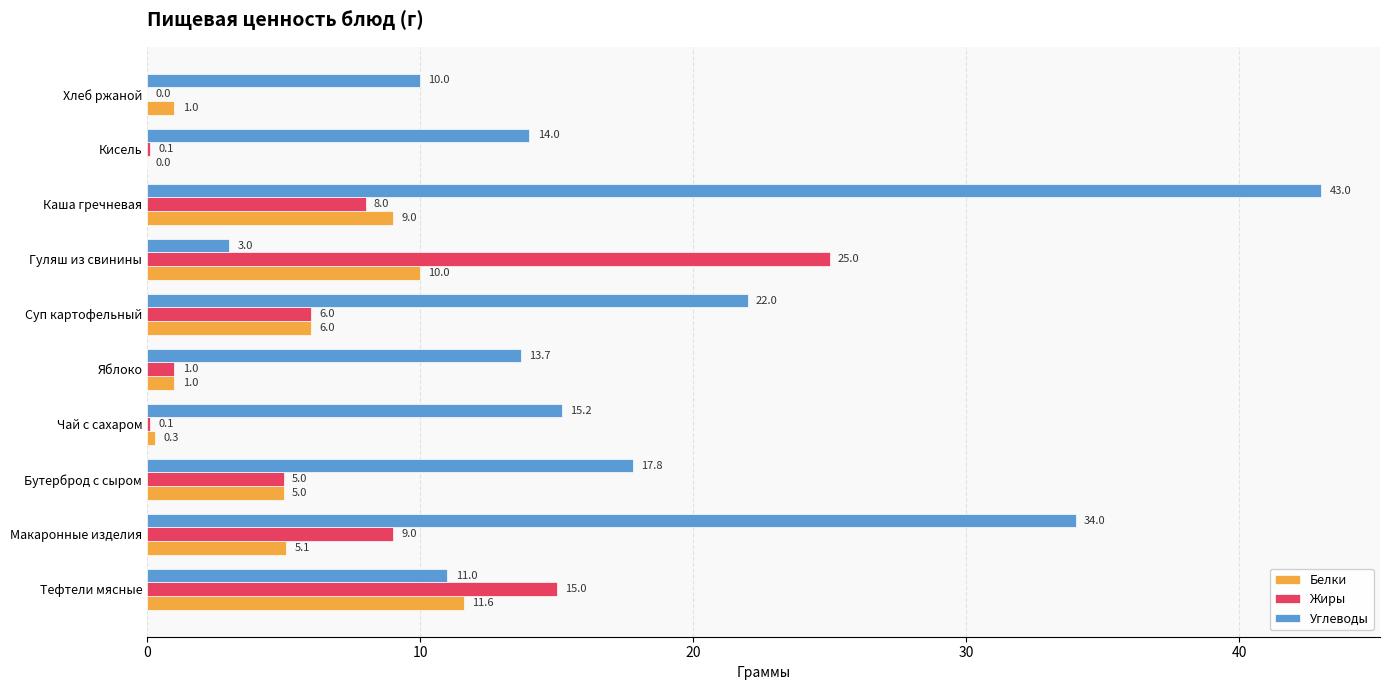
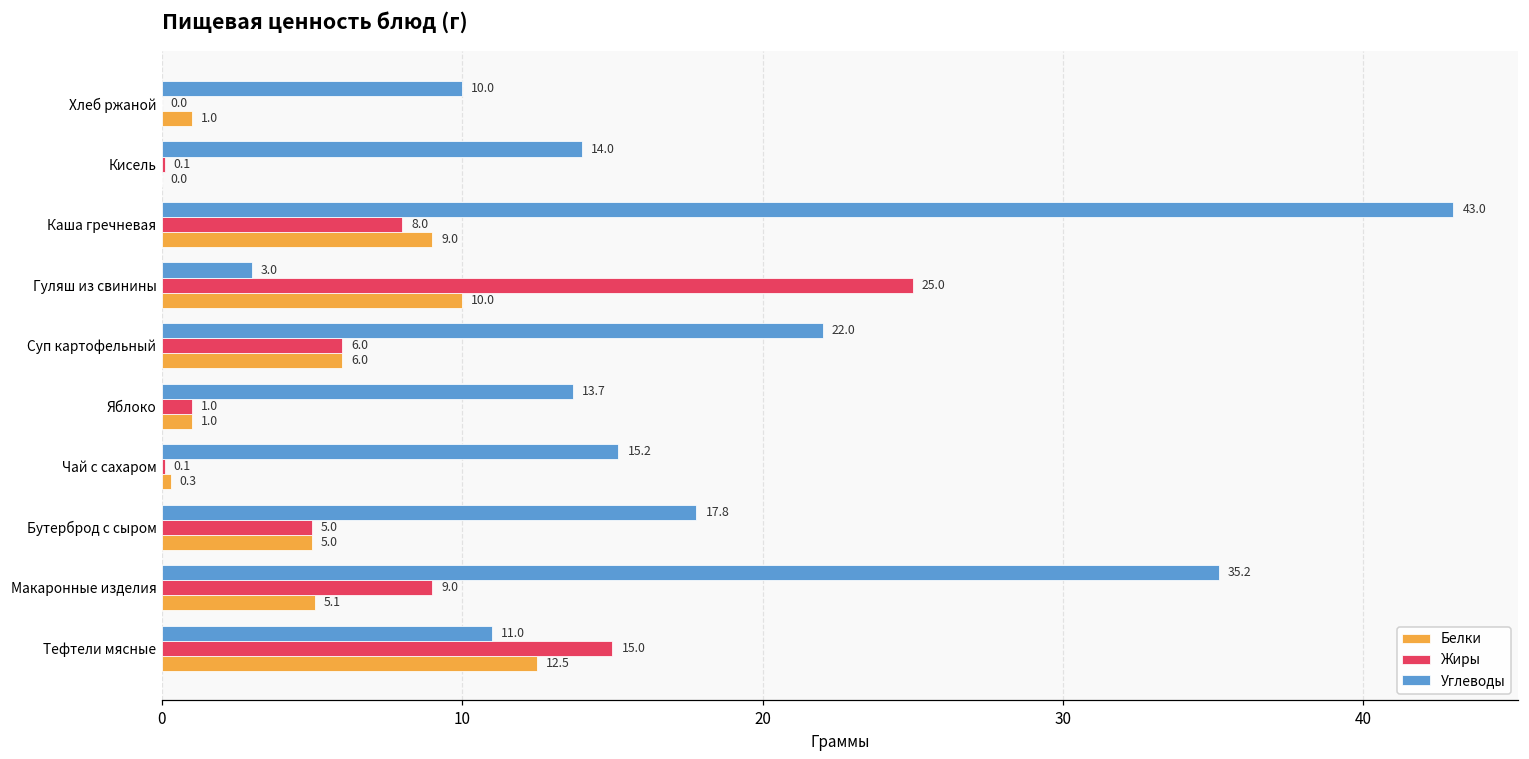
Углеводы, Макаронные изделия: 34.0 -> 35.2
Белки, Тефтели мясные: 11.6 -> 12.5
